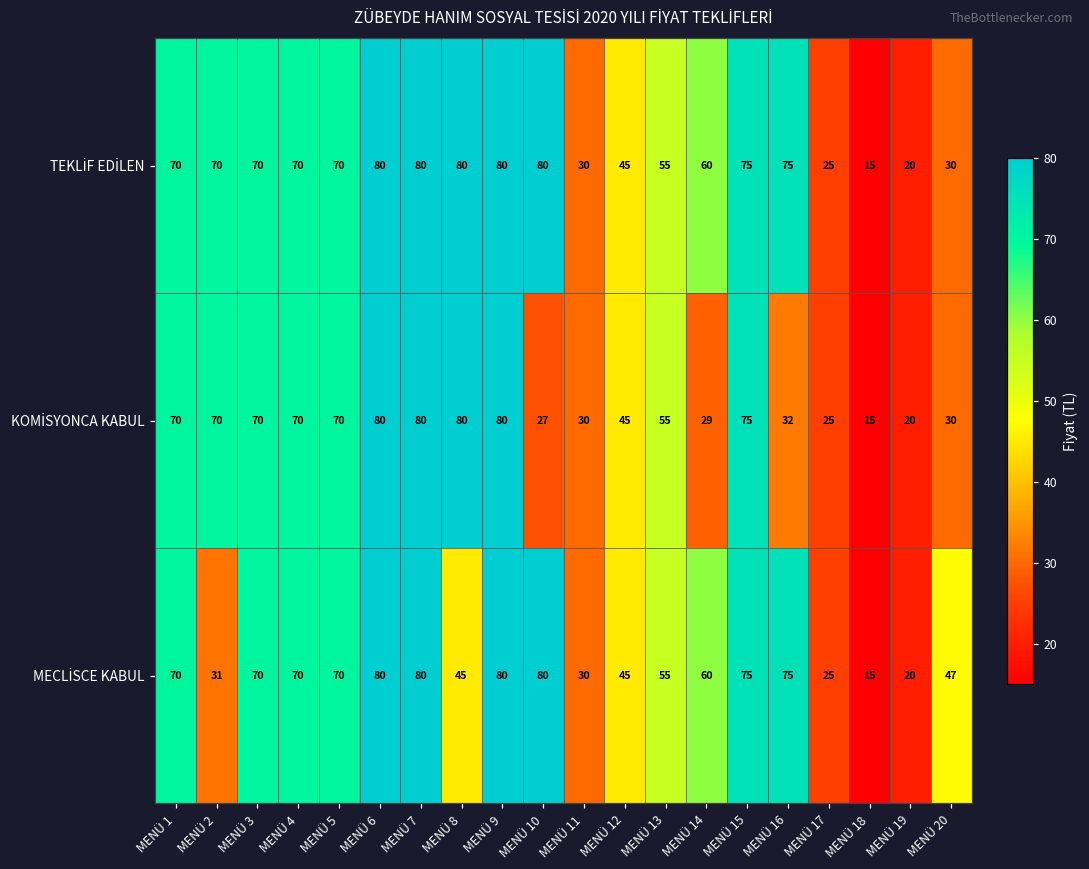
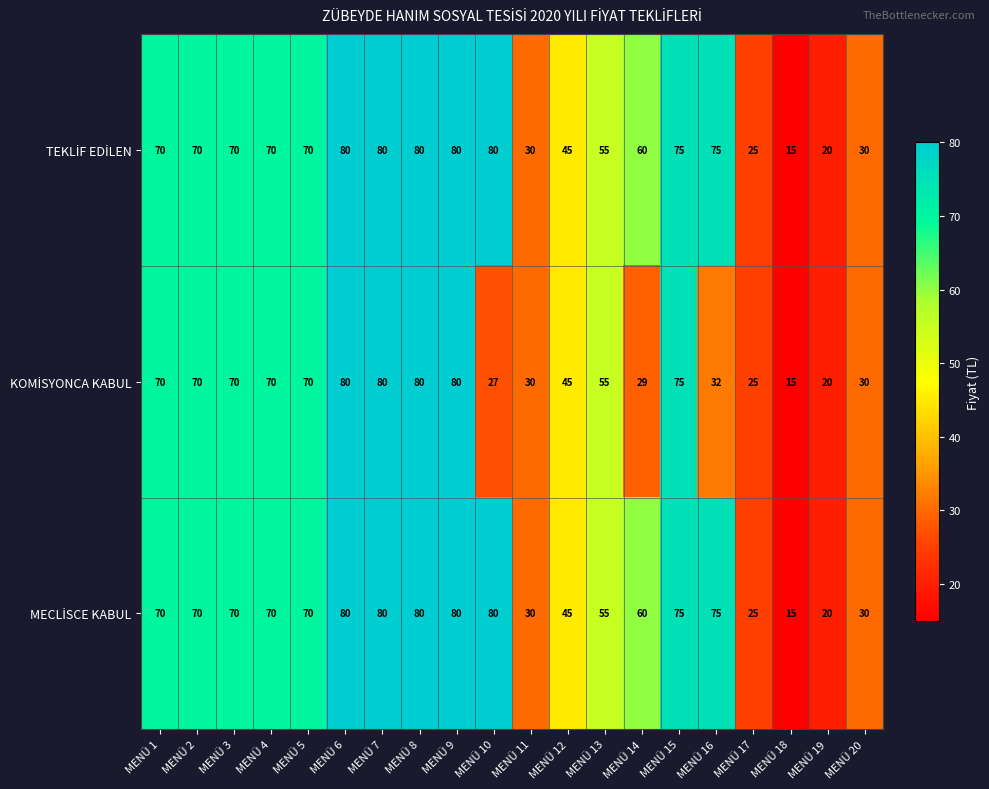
MECLİSCE KABUL, MENÜ 2: 31 -> 70
MECLİSCE KABUL, MENÜ 8: 45 -> 80
MECLİSCE KABUL, MENÜ 20: 47 -> 30
